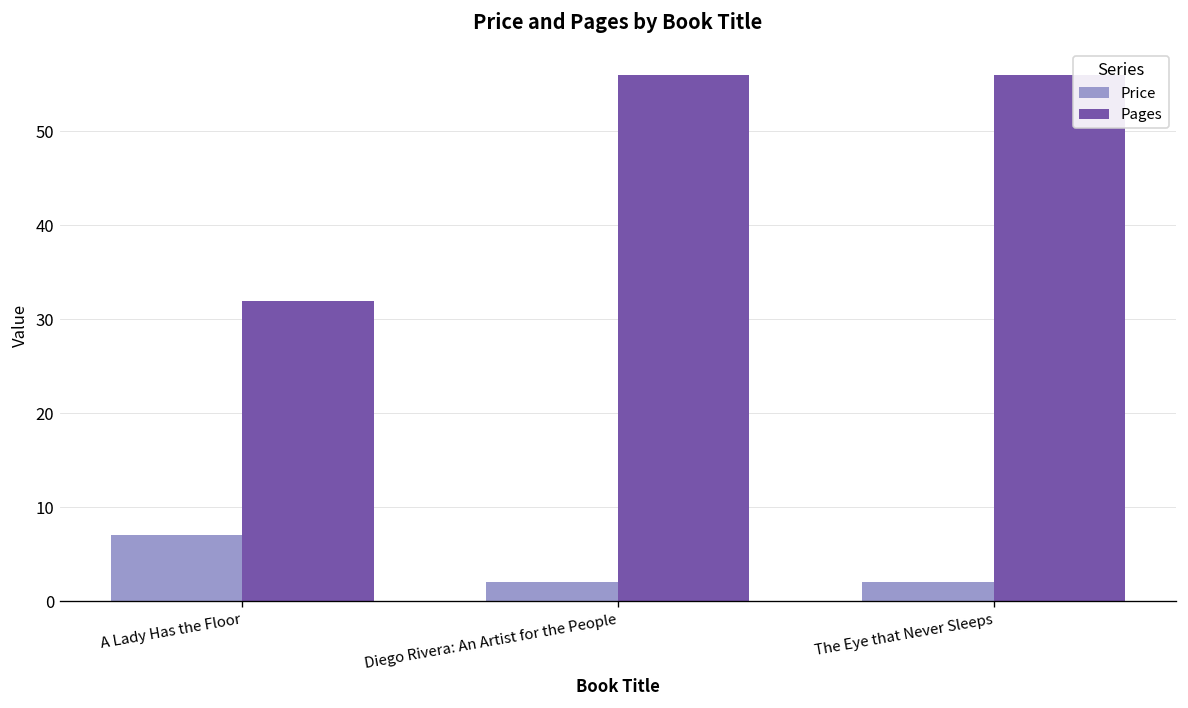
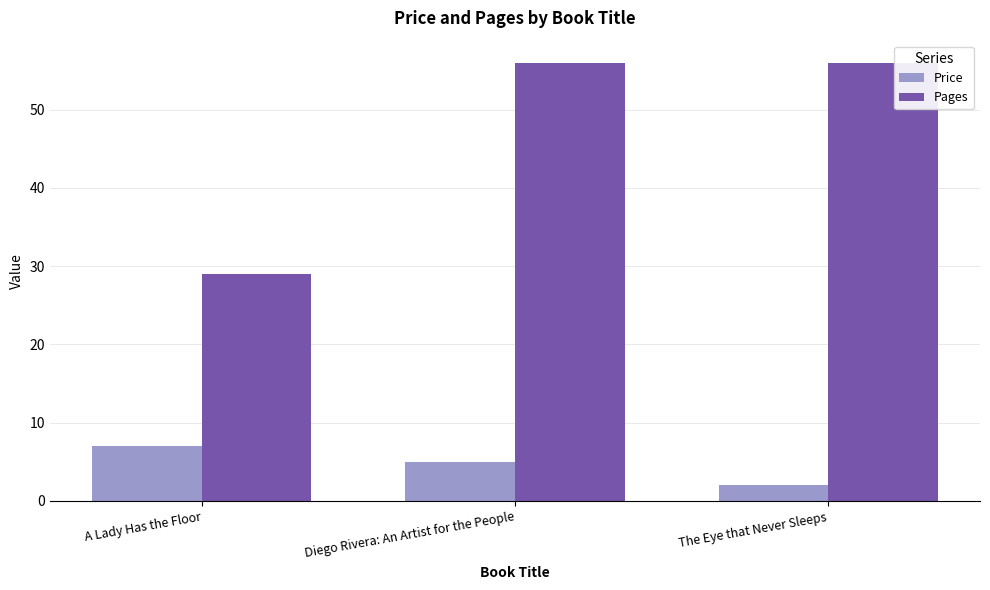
Pages, A Lady Has the Floor: 32 -> 29
Price, Diego Rivera: An Artist for the People: 2 -> 5
